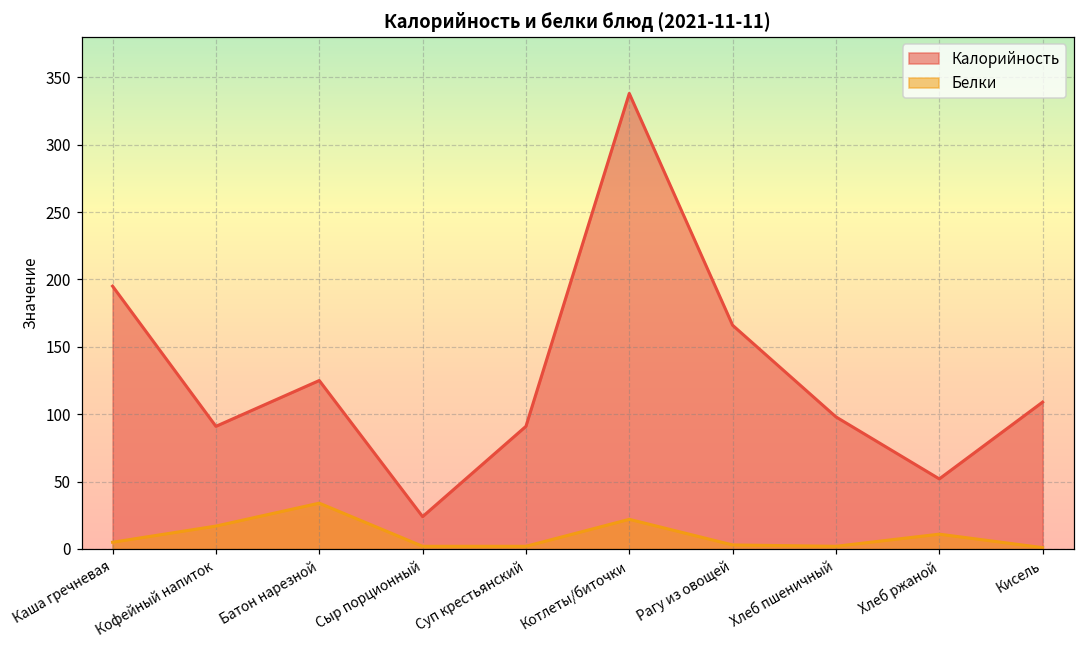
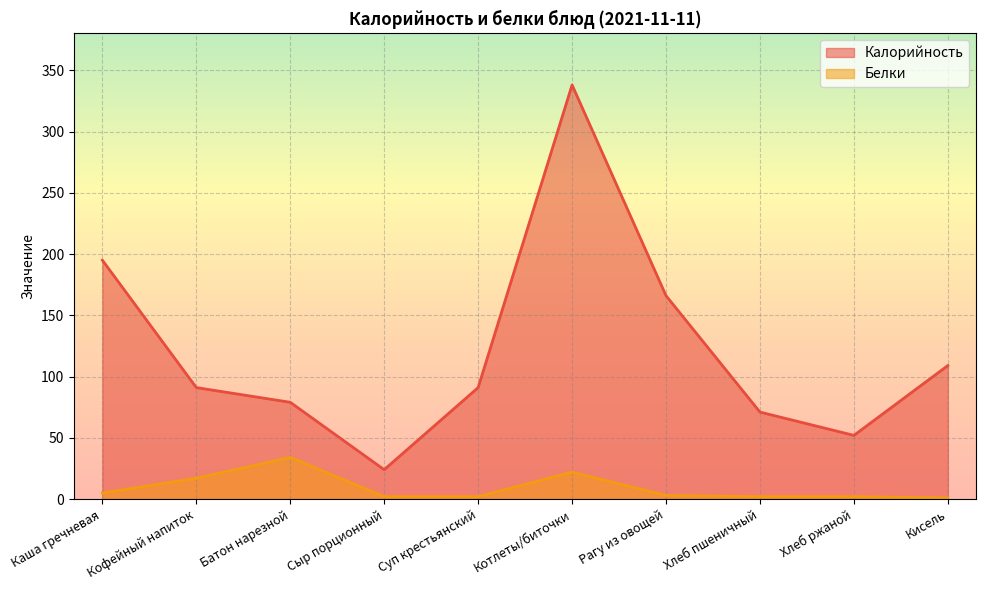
Калорийность, Батон нарезной: 125 -> 79
Калорийность, Хлеб пшеничный: 98 -> 71
Белки, Хлеб ржаной: 11 -> 2
